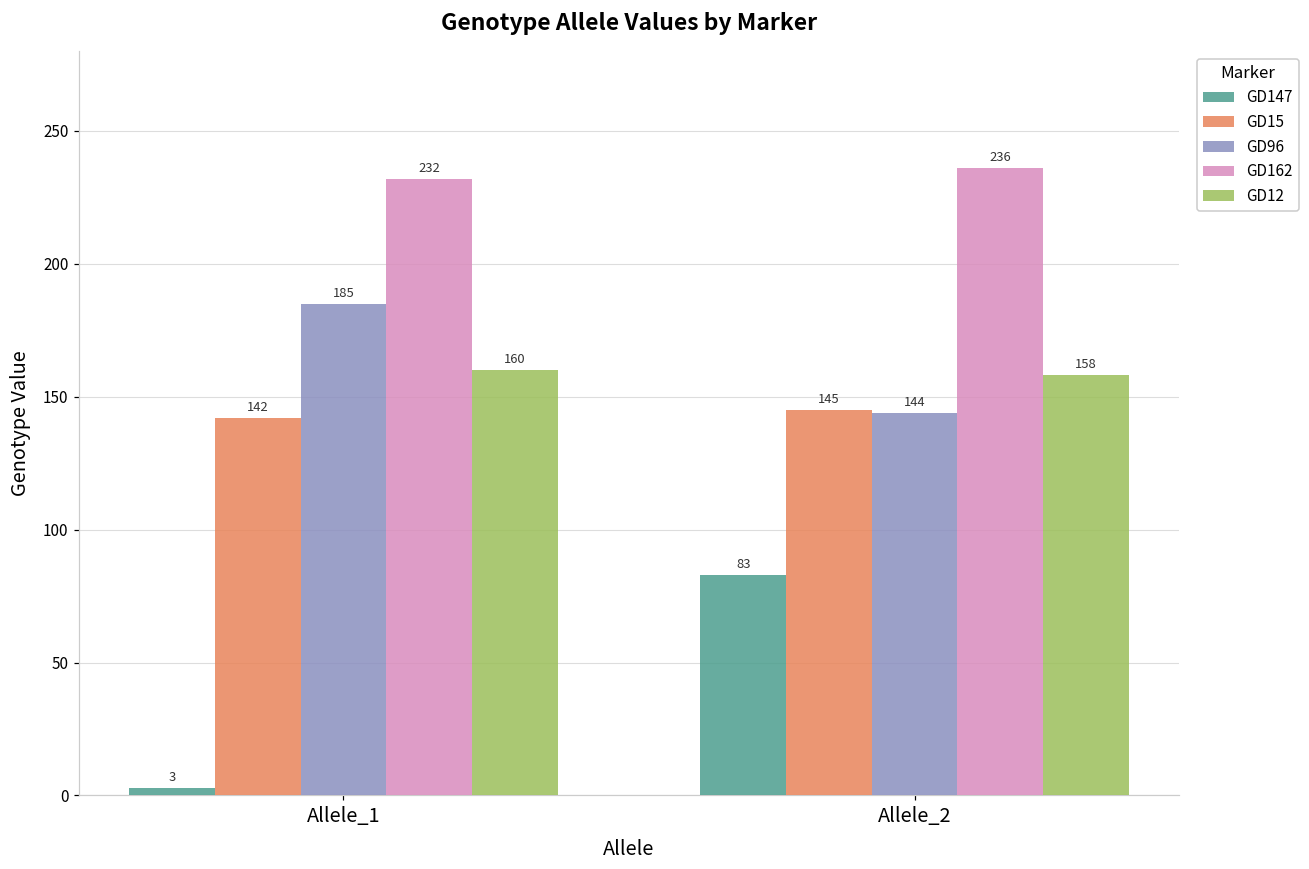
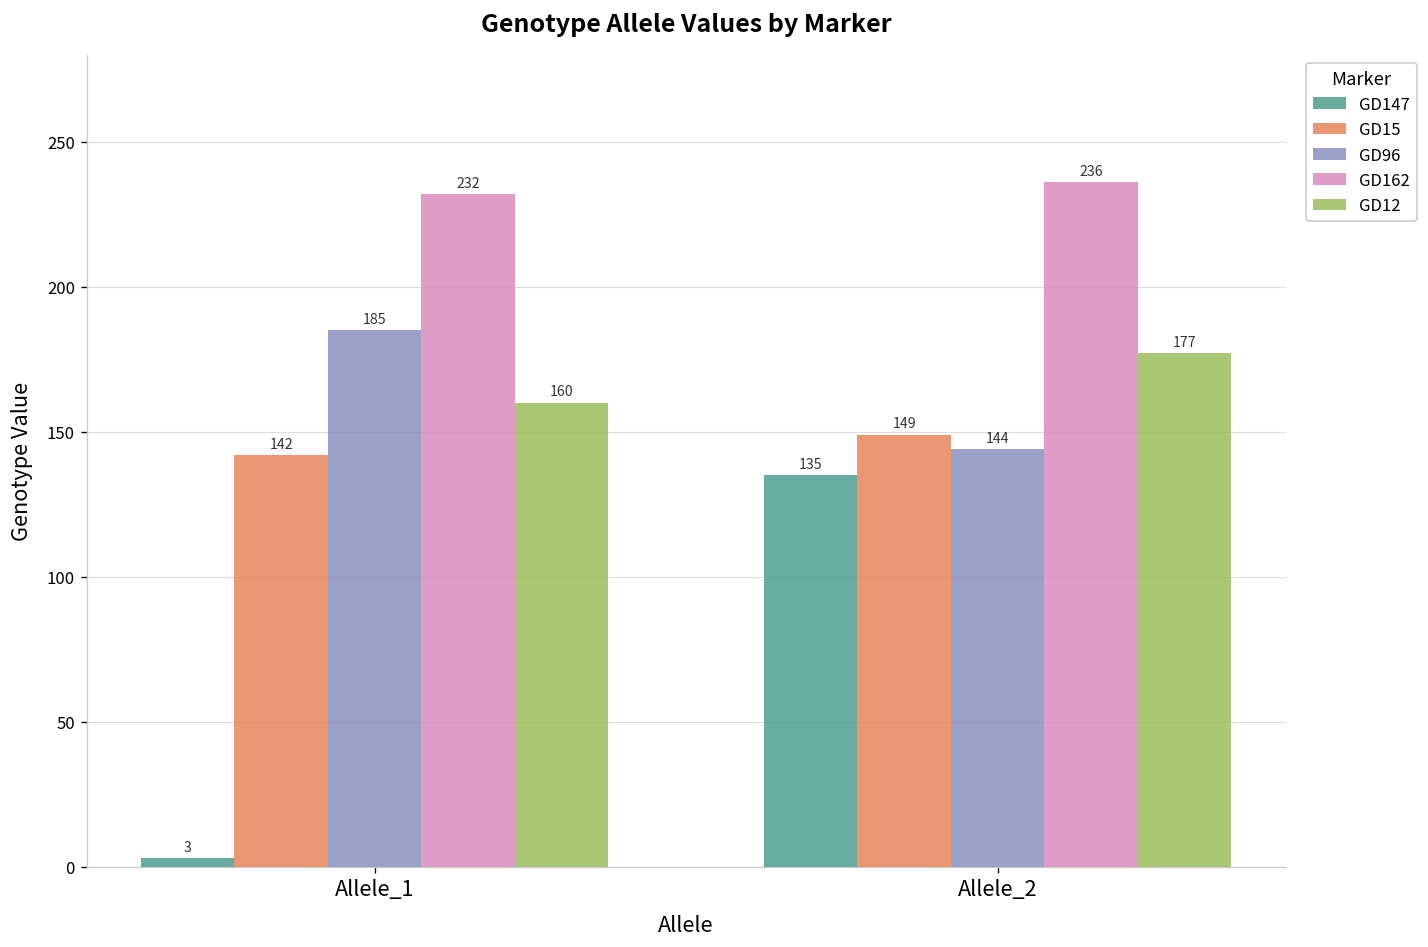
GD147, Allele_2: 83 -> 135
GD15, Allele_2: 145 -> 149
GD12, Allele_2: 158 -> 177
